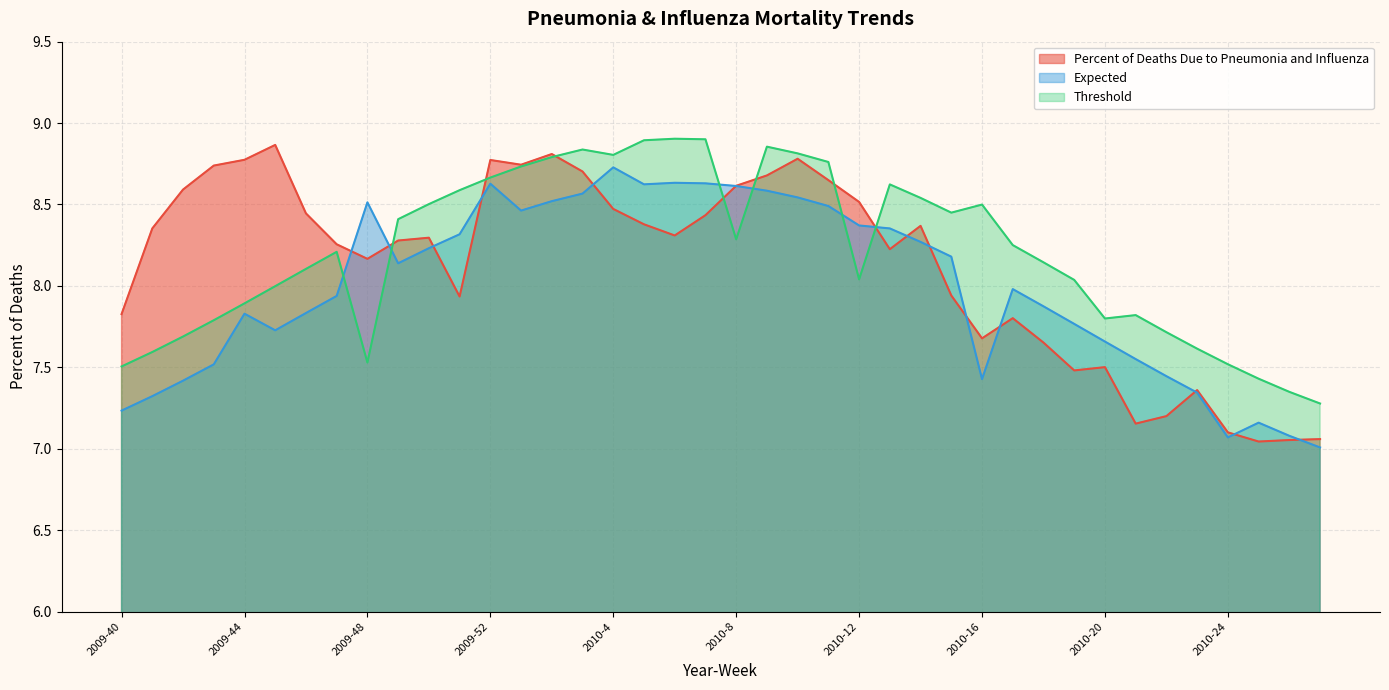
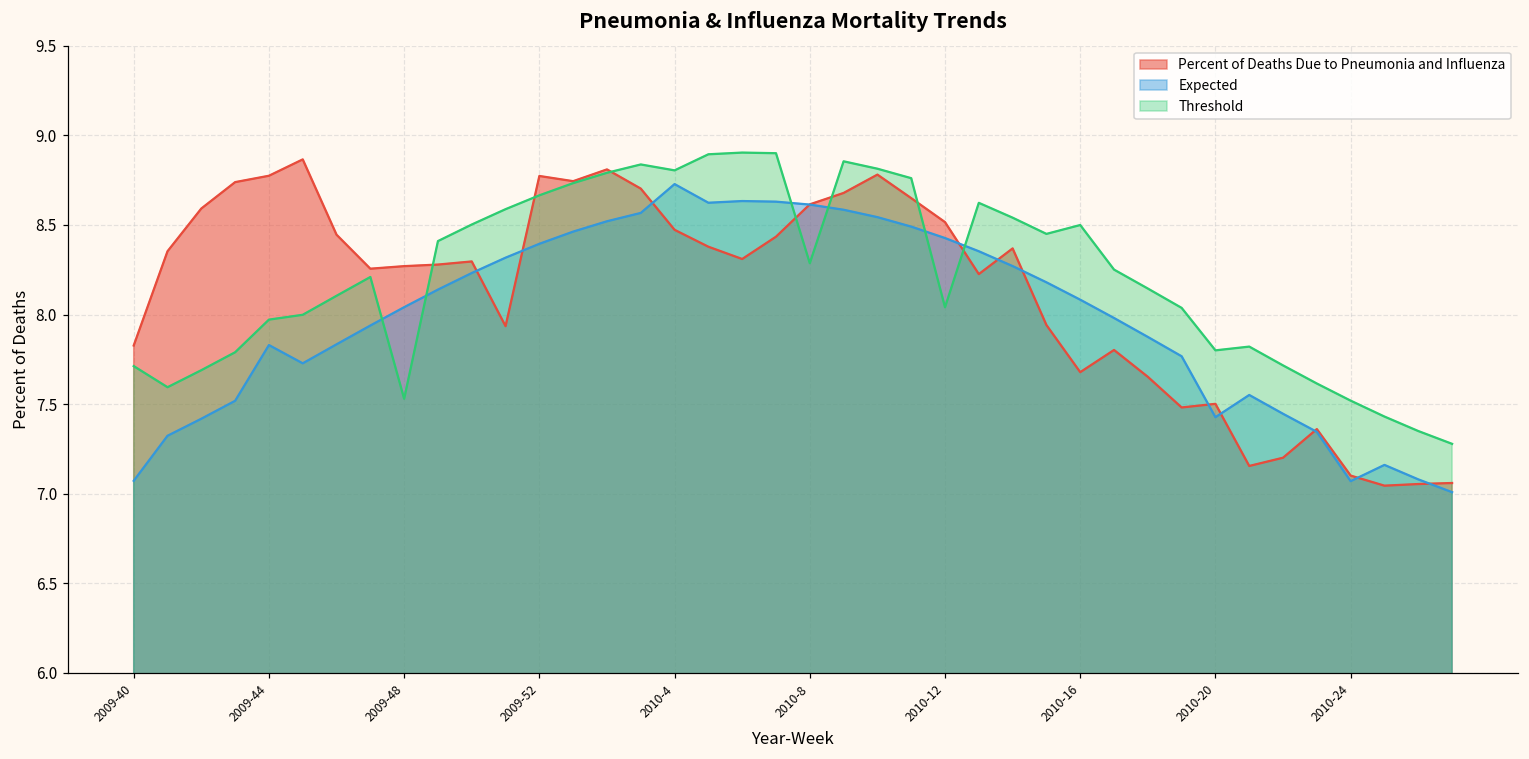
Expected, 2009-40: 7.23 -> 7.07
Threshold, 2009-40: 7.51 -> 7.71
Threshold, 2009-44: 7.89 -> 7.97
Percent of Deaths Due to Pneumonia and Influenza, 2009-48: 8.17 -> 8.27
Expected, 2009-48: 8.51 -> 8.04
Expected, 2009-52: 8.63 -> 8.39
Expected, 2010-12: 8.37 -> 8.43
Expected, 2010-16: 7.43 -> 8.08
Expected, 2010-20: 7.66 -> 7.43
